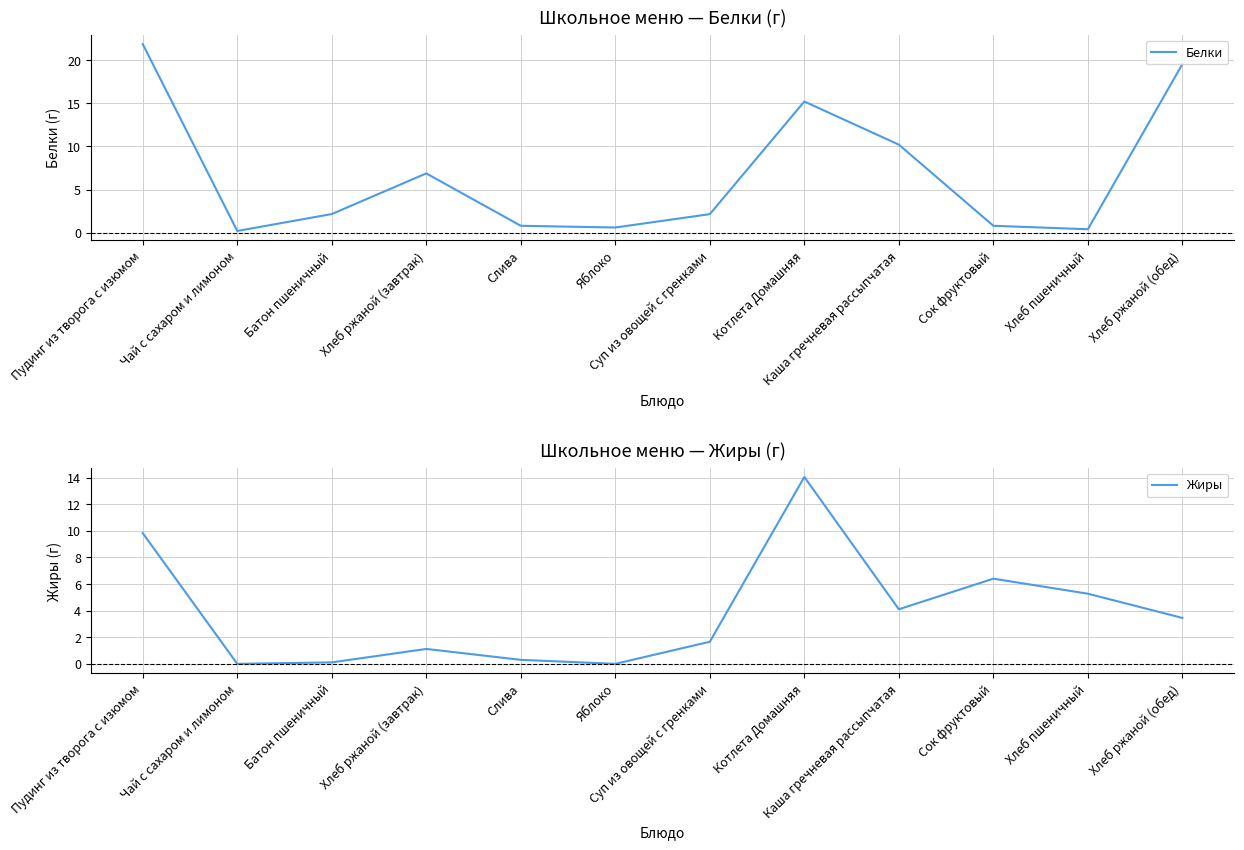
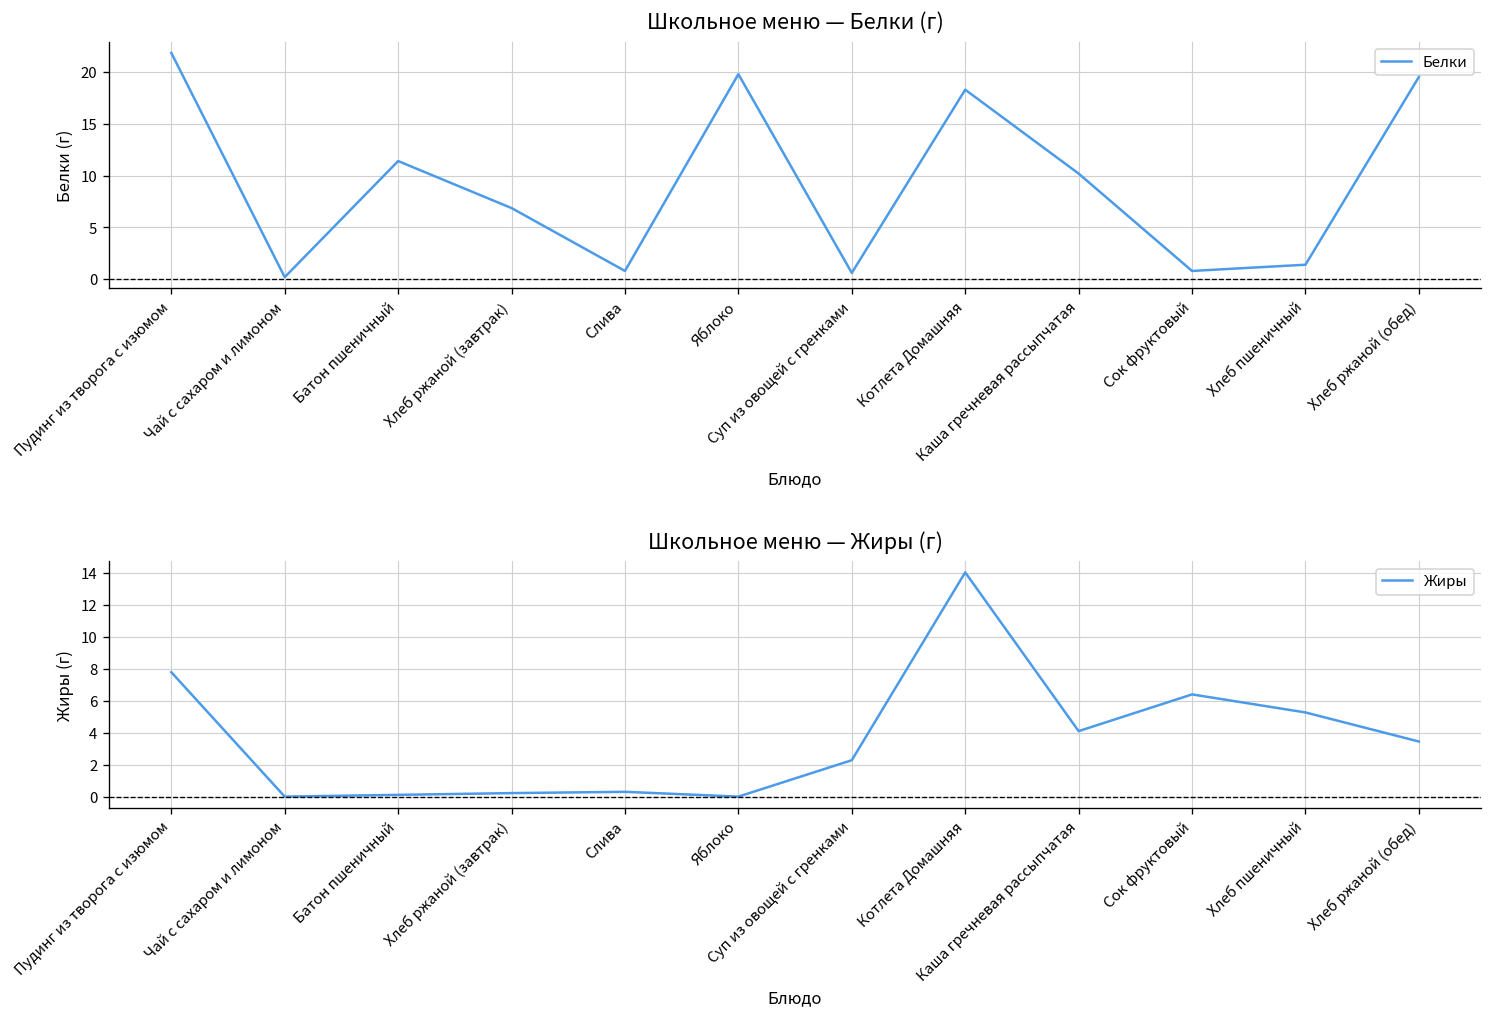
Школьное меню — Белки (г), Батон пшеничный: 2 -> 11
Школьное меню — Белки (г), Яблоко: 1 -> 20
Школьное меню — Белки (г), Суп из овощей с гренками: 2 -> 1
Школьное меню — Белки (г), Котлета Домашняя: 15 -> 18
Школьное меню — Белки (г), Хлеб пшеничный: 0 -> 1
Школьное меню — Жиры (г), Пудинг из творога с изюмом: 9.8 -> 7.8
Школьное меню — Жиры (г), Хлеб ржаной (завтрак): 1.1 -> 0.2
Школьное меню — Жиры (г), Суп из овощей с гренками: 1.7 -> 2.3
